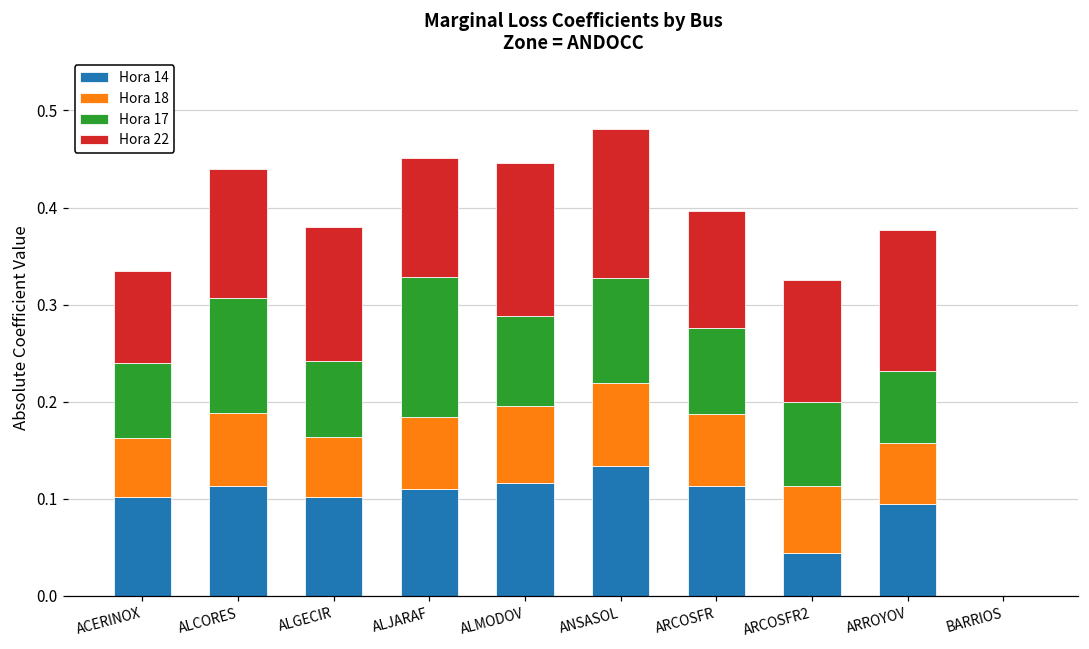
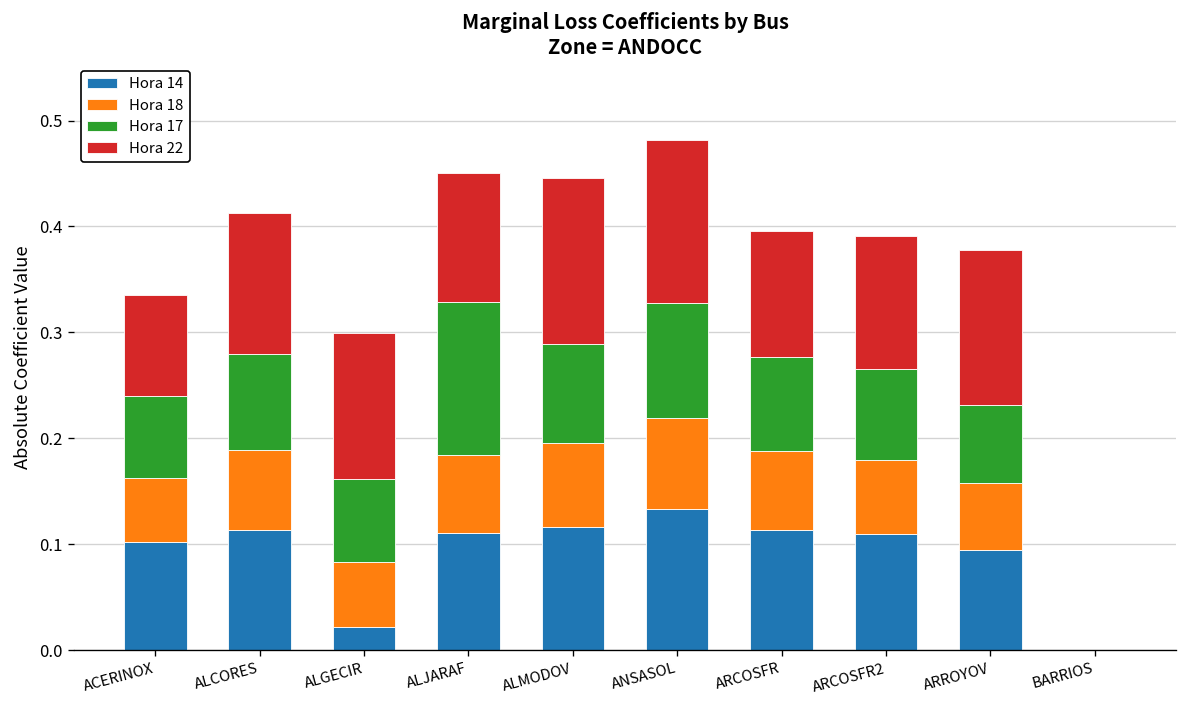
Hora 17, ALCORES: 0.12 -> 0.09
Hora 14, ALGECIR: 0.10 -> 0.02
Hora 14, ARCOSFR2: 0.04 -> 0.11
